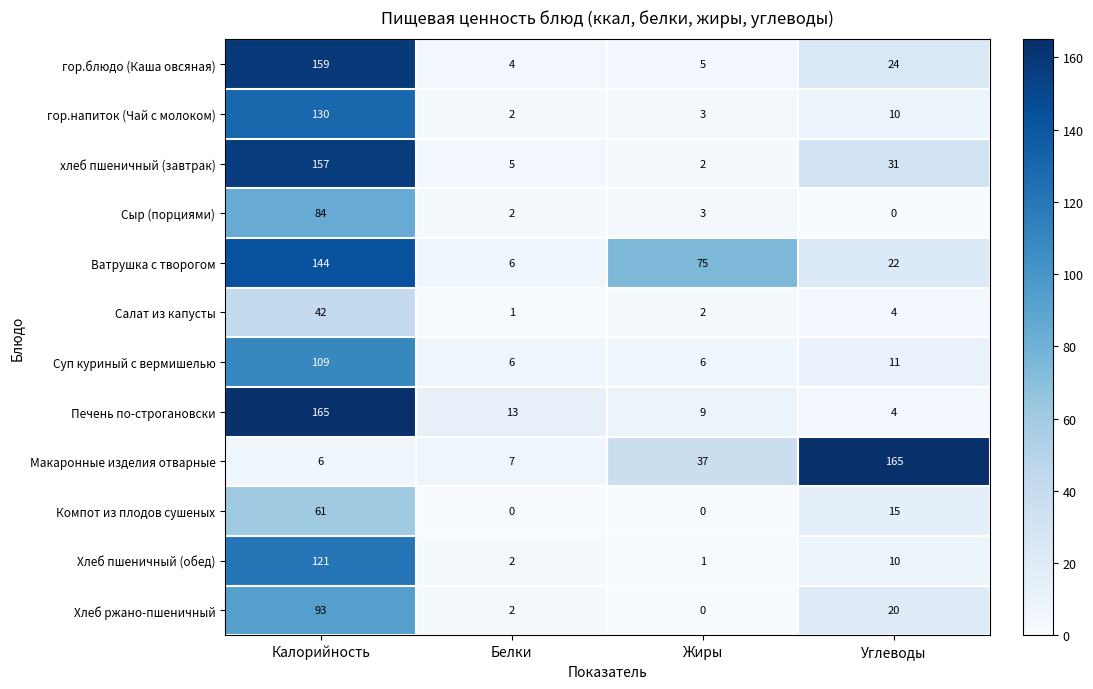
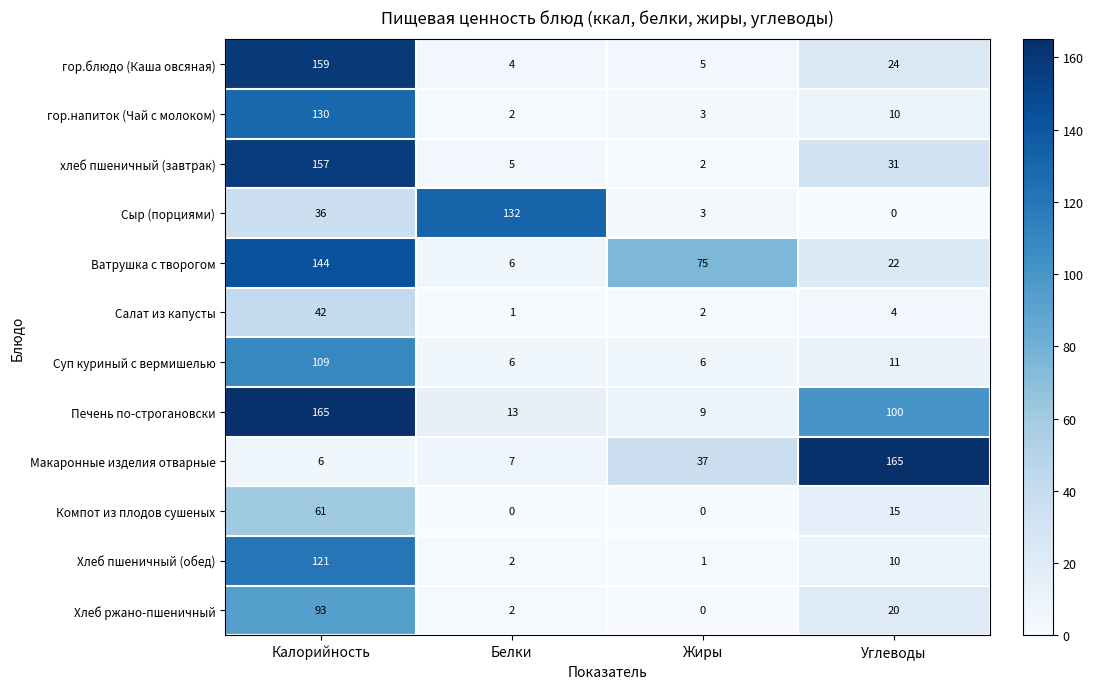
Сыр (порциями), Калорийность: 84 -> 36
Сыр (порциями), Белки: 2 -> 132
Печень по-строгановски, Углеводы: 4 -> 100
